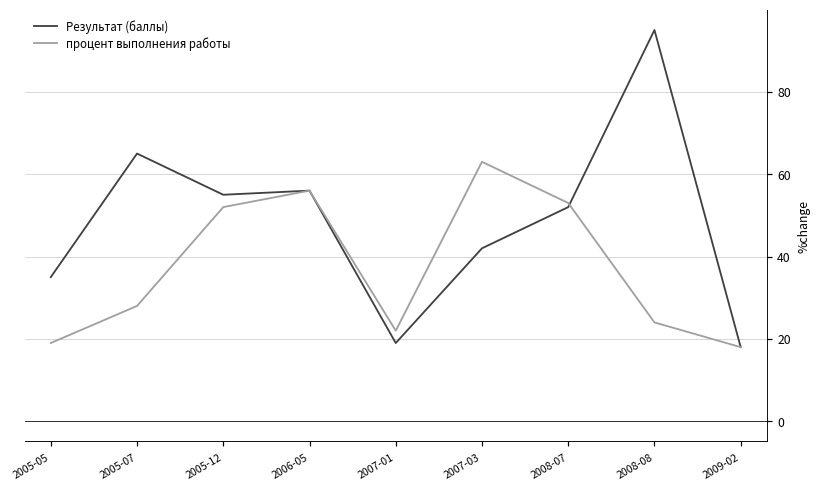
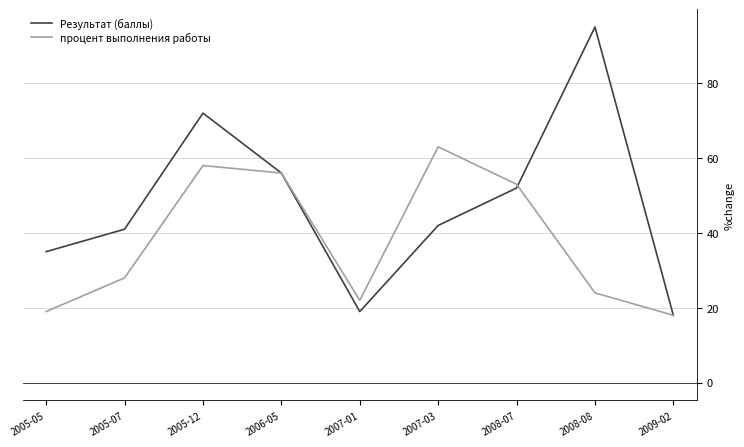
Результат (баллы), 2005-07: 65 -> 41
Результат (баллы), 2005-12: 55 -> 72
процент выполнения работы, 2005-12: 52 -> 58
